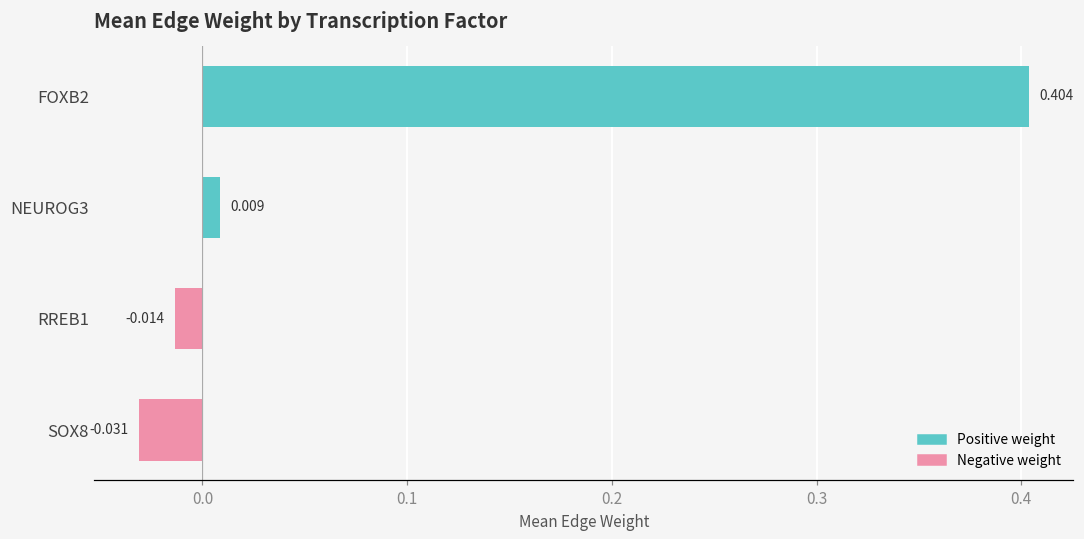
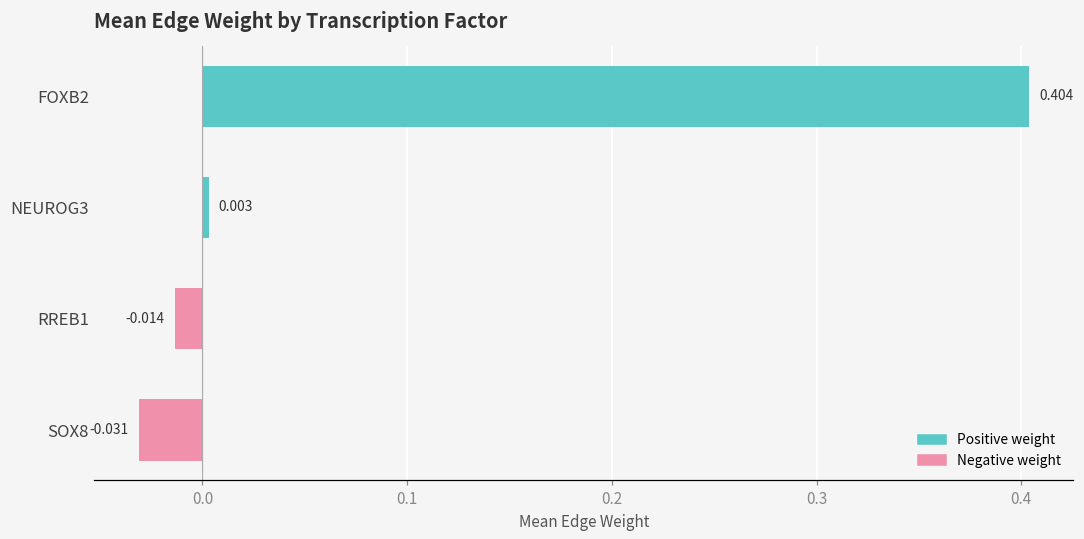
NEUROG3: 0.009 -> 0.003
